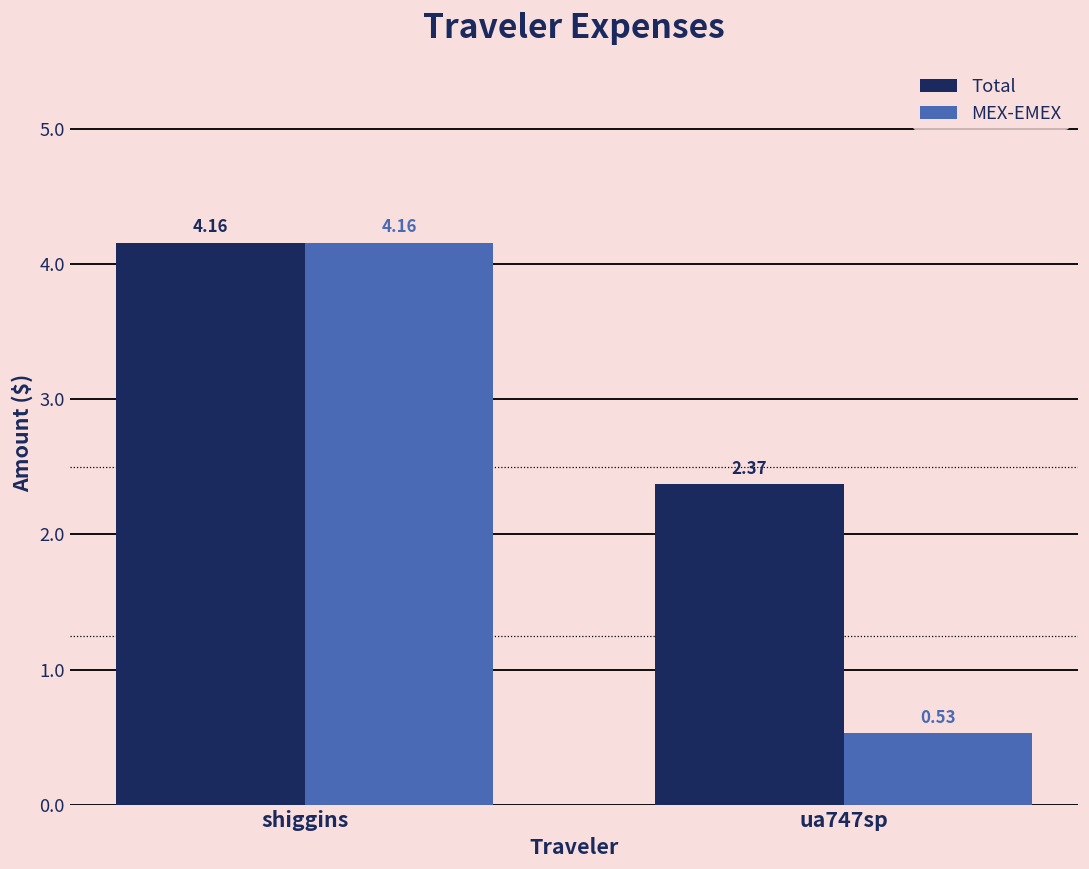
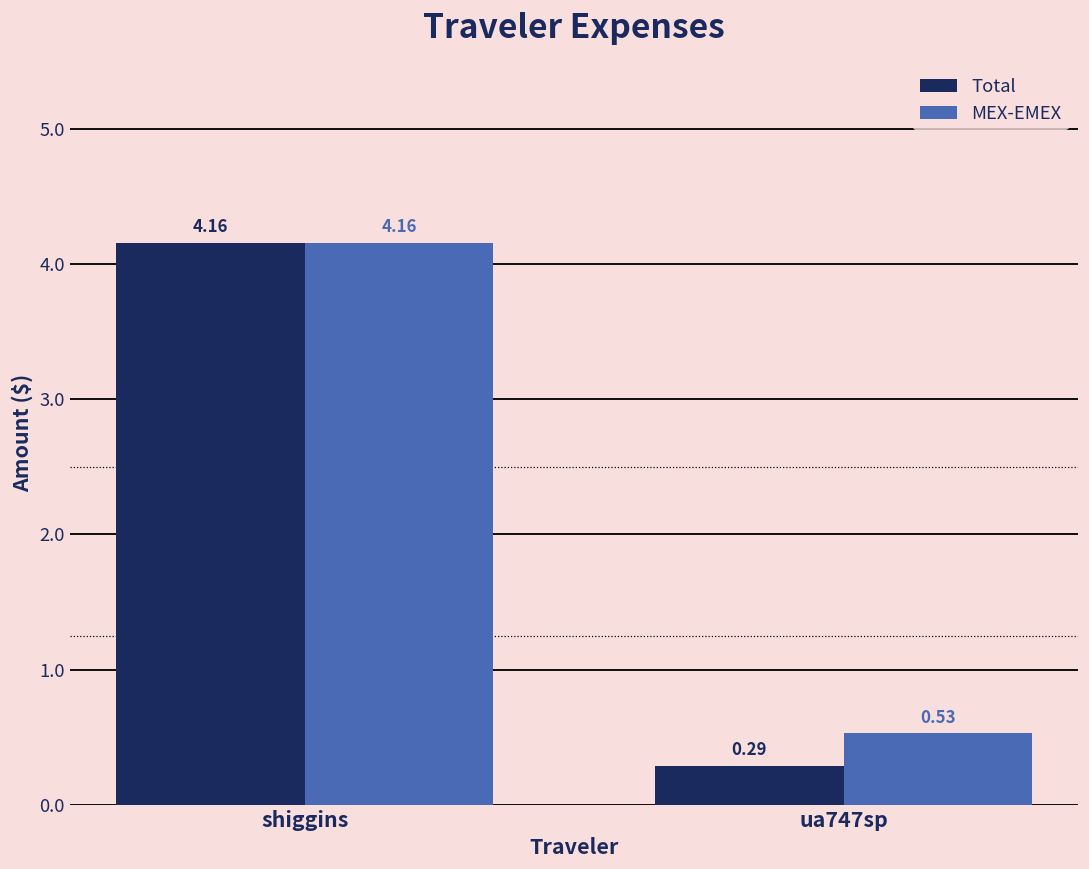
Total, ua747sp: 2.37 -> 0.29
